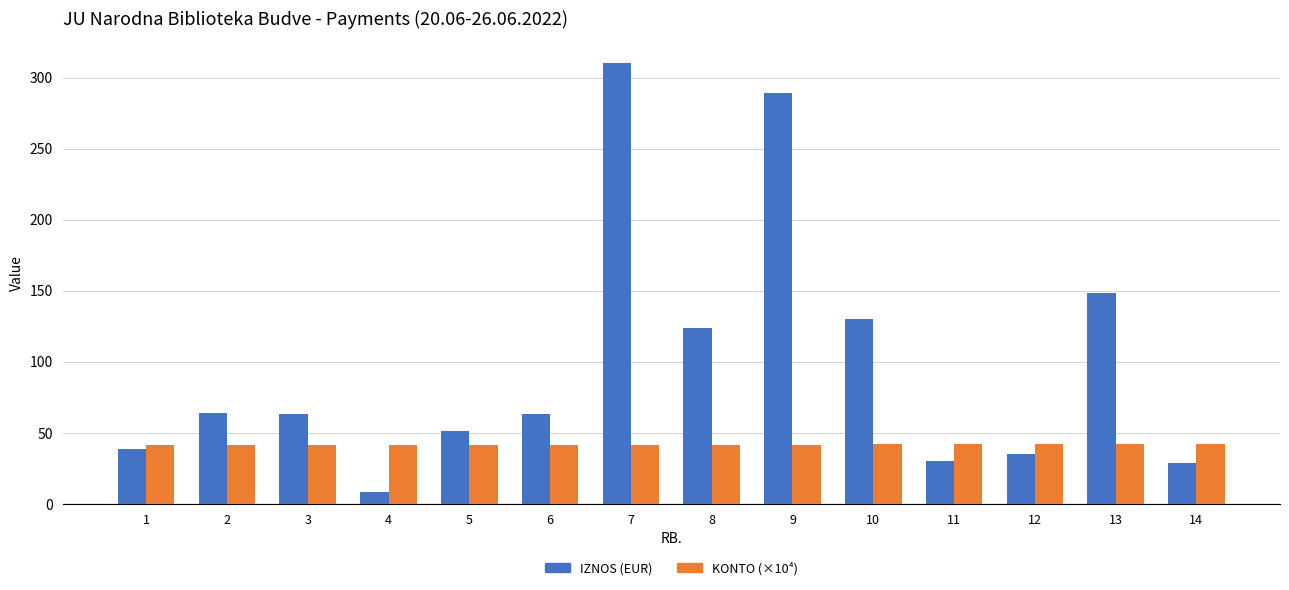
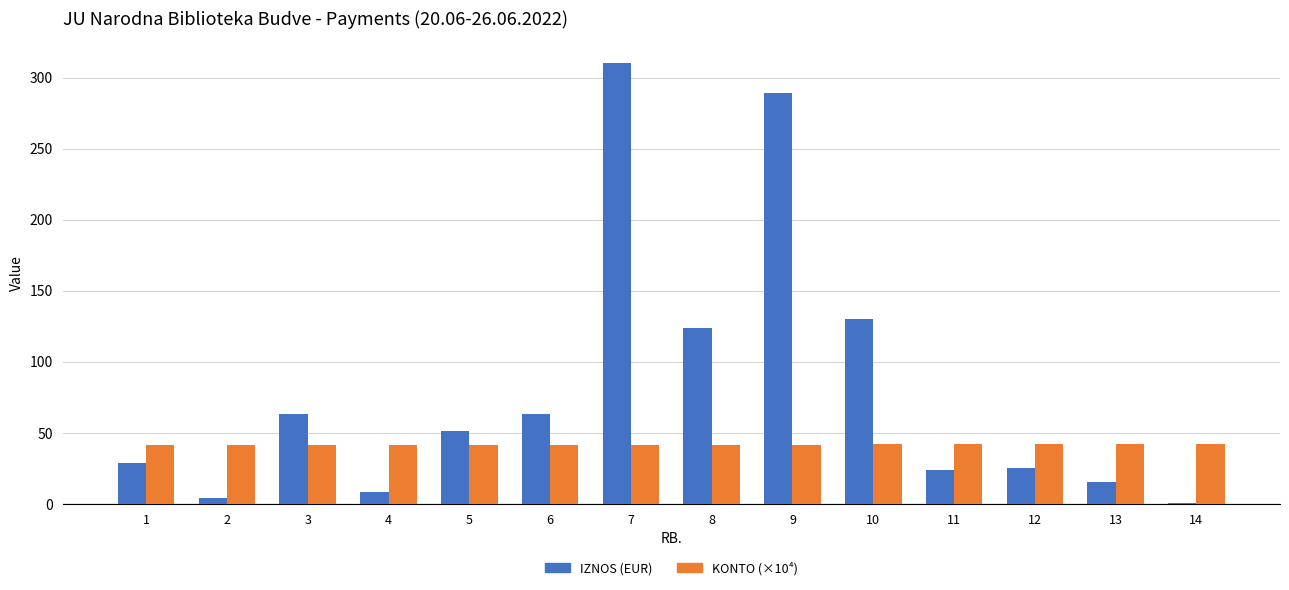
IZNOS (EUR), 1: 39 -> 29
IZNOS (EUR), 2: 64 -> 4
IZNOS (EUR), 11: 30 -> 24
IZNOS (EUR), 12: 35 -> 25
IZNOS (EUR), 13: 148 -> 15
IZNOS (EUR), 14: 29 -> 1
